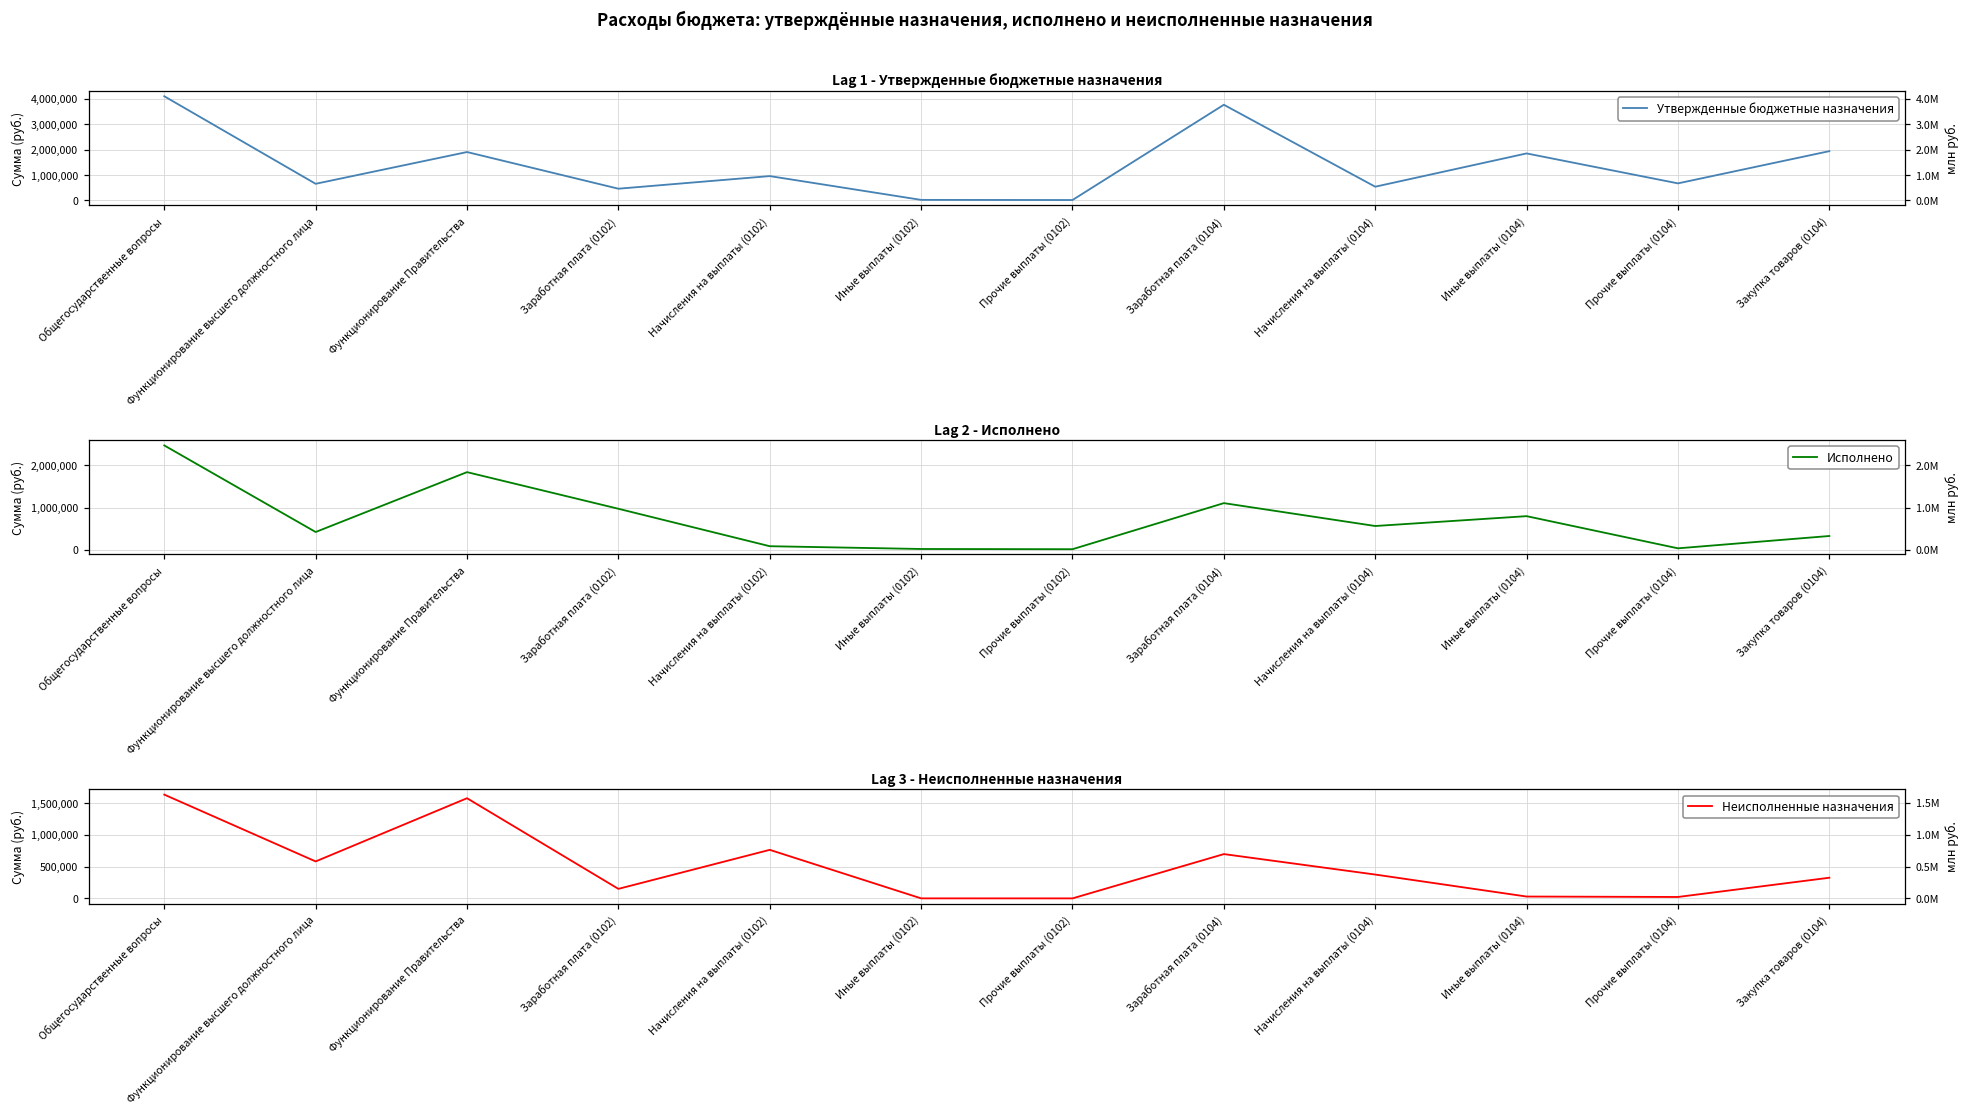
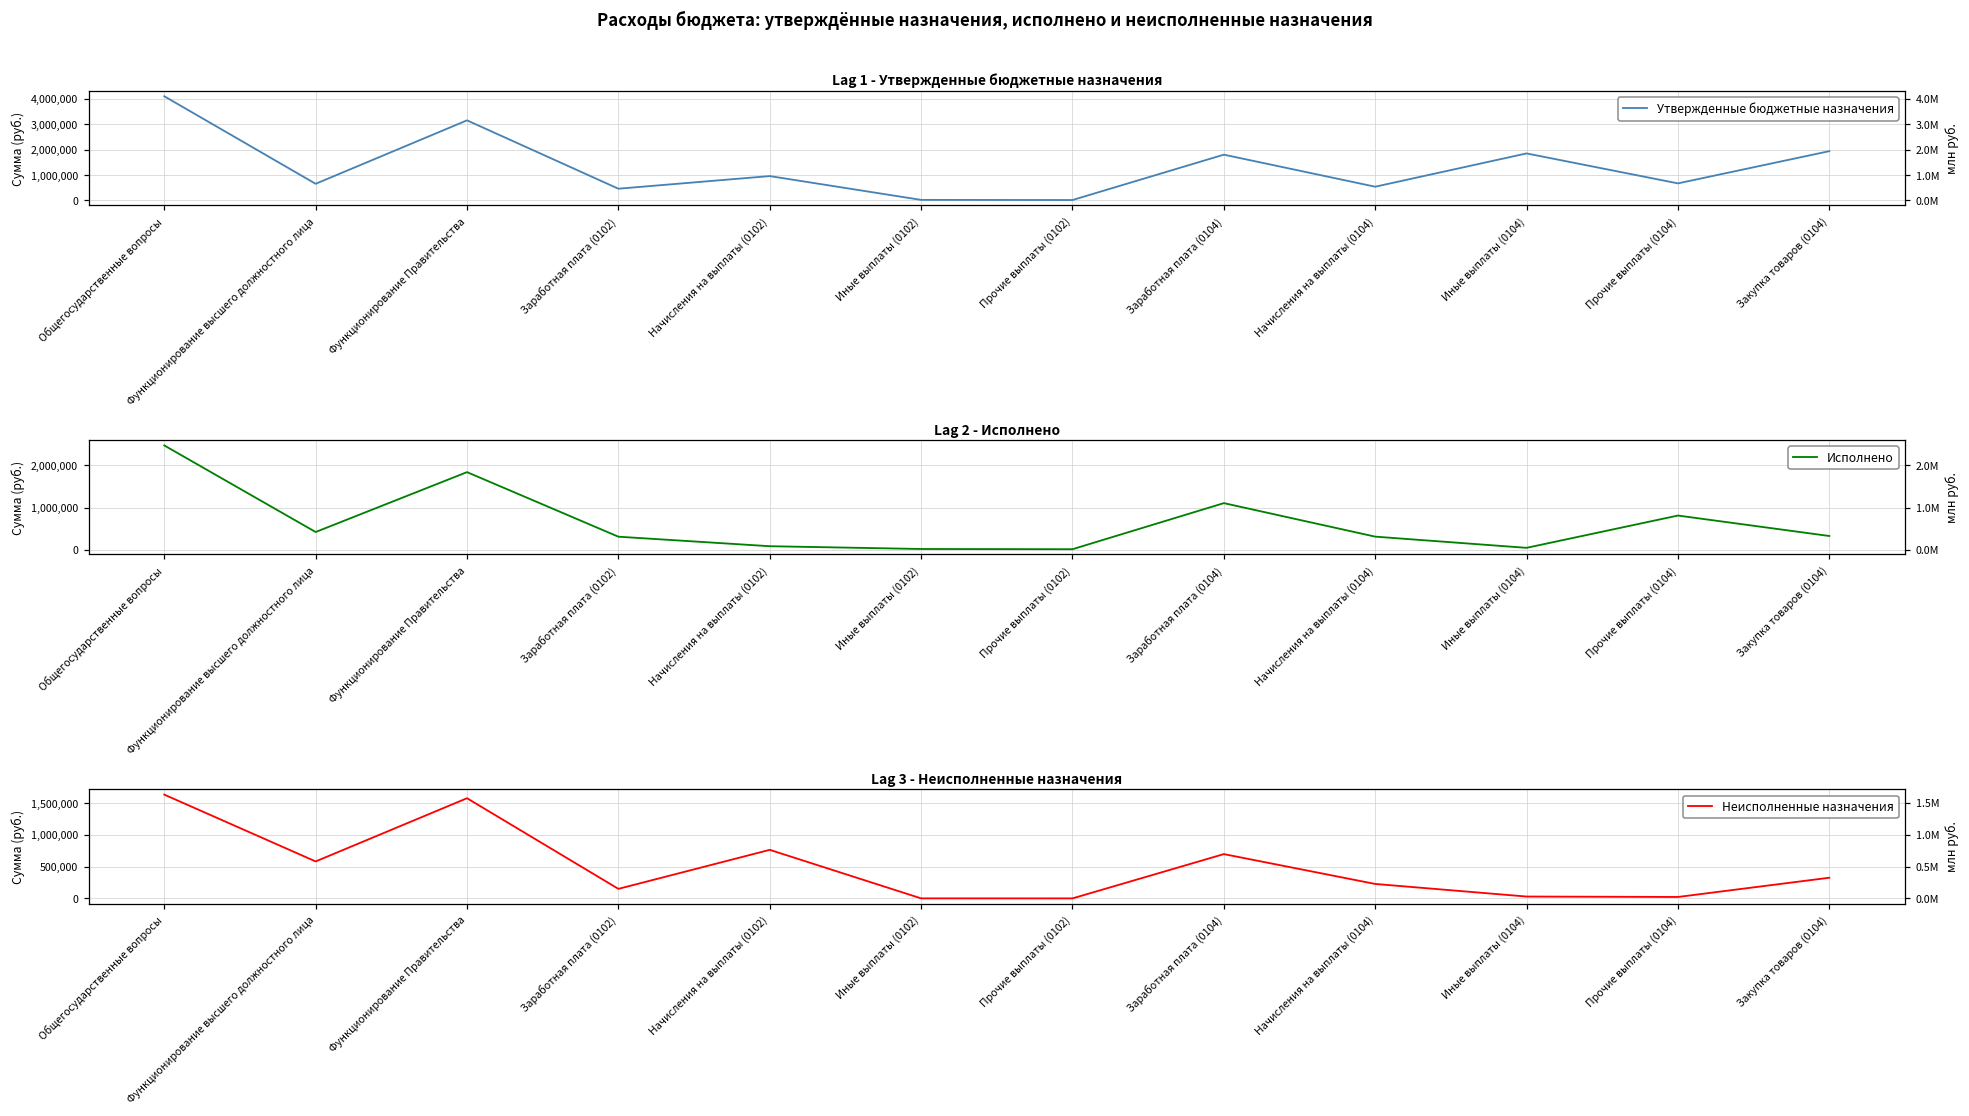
Lag 1 - Утвержденные бюджетные назначения, Функционирование Правительства: 1,900,000 -> 3,200,000
Lag 1 - Утвержденные бюджетные назначения, Заработная плата (0104): 3,800,000 -> 1,800,000
Lag 2 - Исполнено, Заработная плата (0102): 1,000,000 -> 300,000
Lag 2 - Исполнено, Начисления на выплаты (0104): 600,000 -> 300,000
Lag 2 - Исполнено, Иные выплаты (0104): 800,000 -> 0
Lag 2 - Исполнено, Прочие выплаты (0104): 0 -> 800,000
Lag 3 - Неисполненные назначения, Начисления на выплаты (0104): 400,000 -> 200,000
